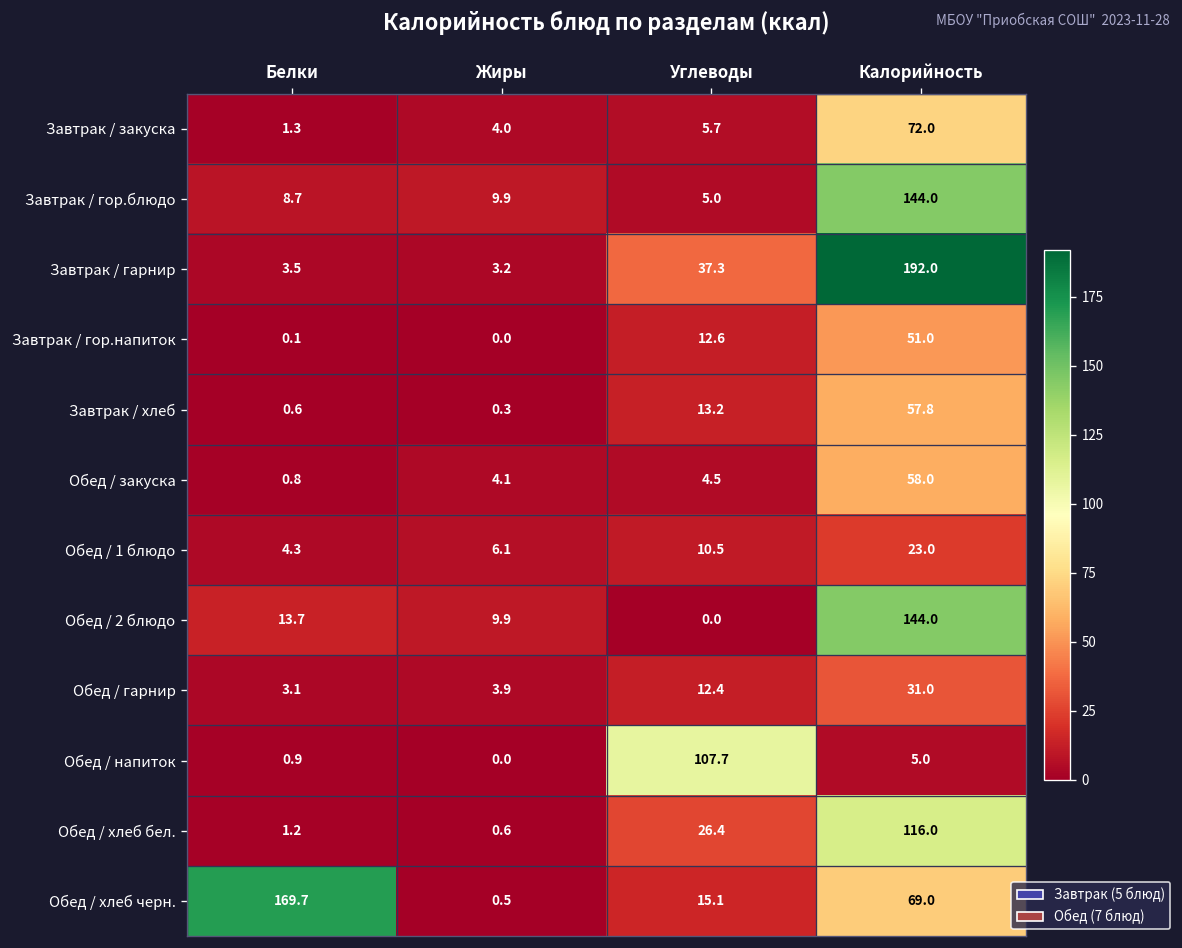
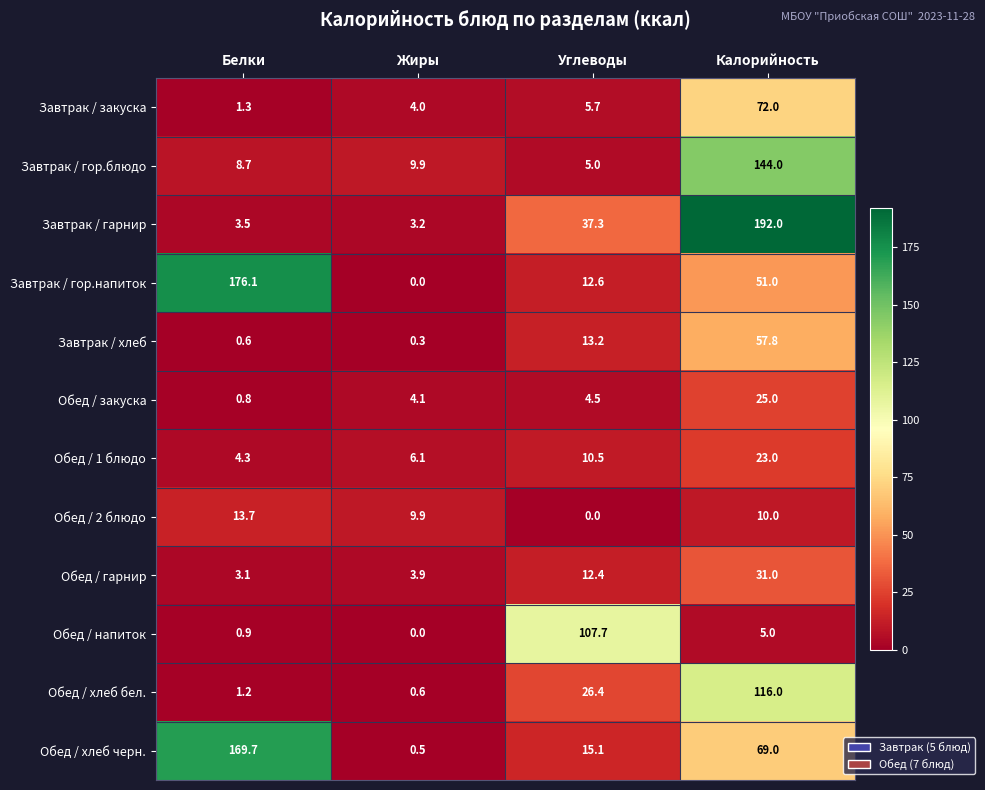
Завтрак / гор.напиток, Белки: 0.1 -> 176.1
Обед / закуска, Калорийность: 58.0 -> 25.0
Обед / 2 блюдо, Калорийность: 144.0 -> 10.0
